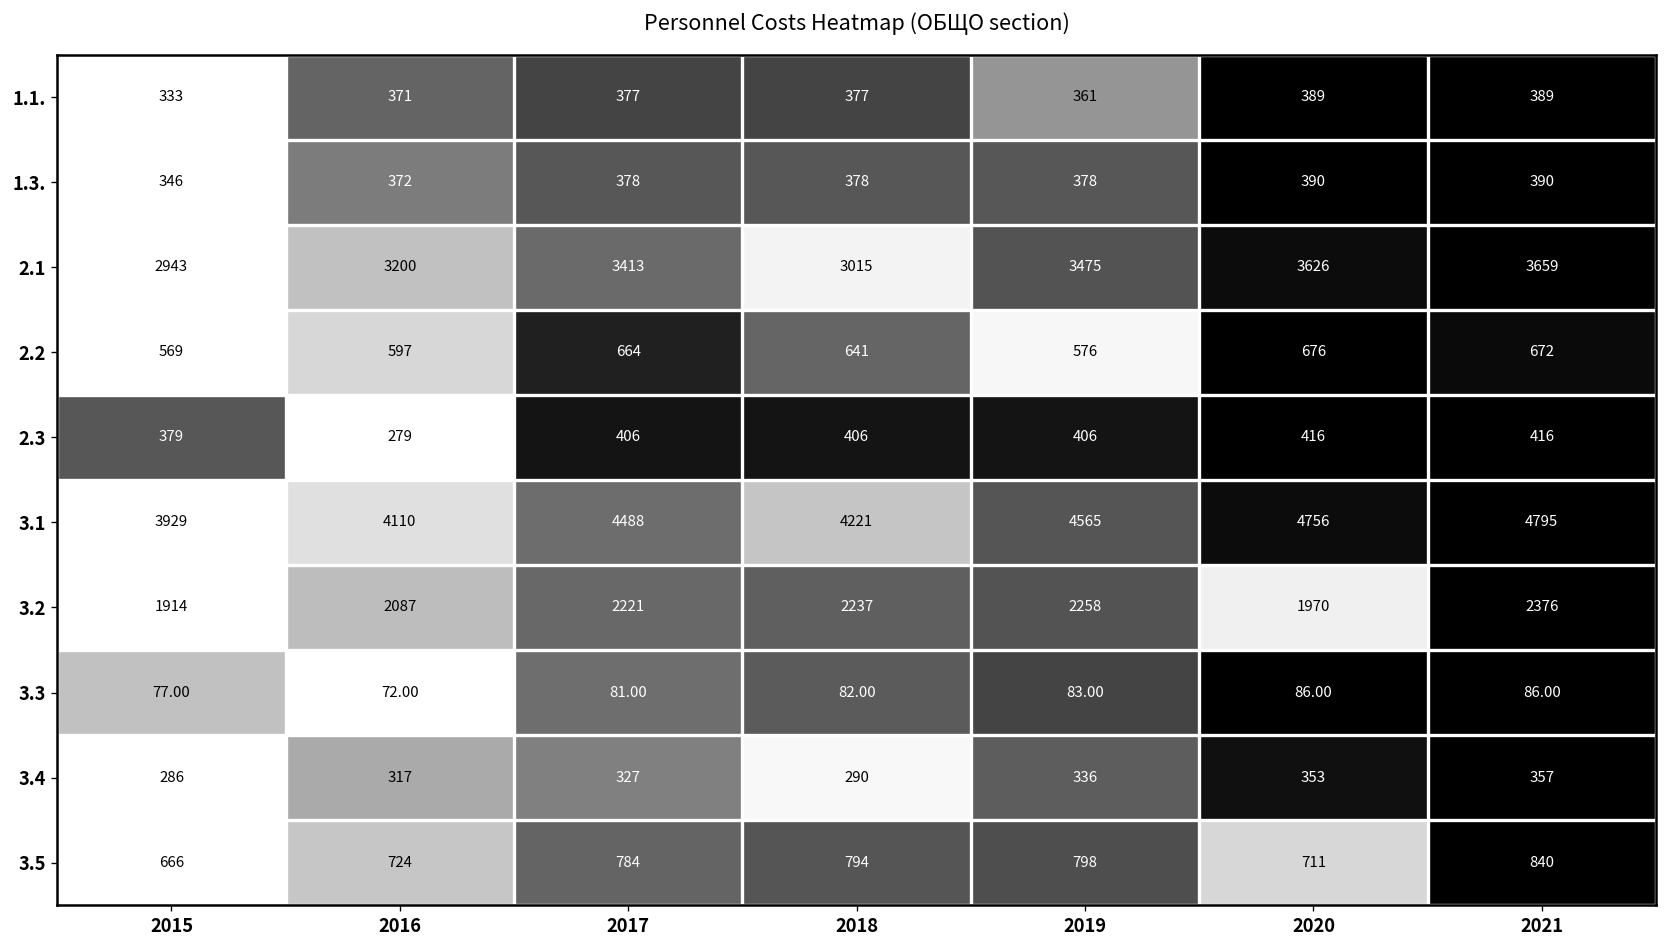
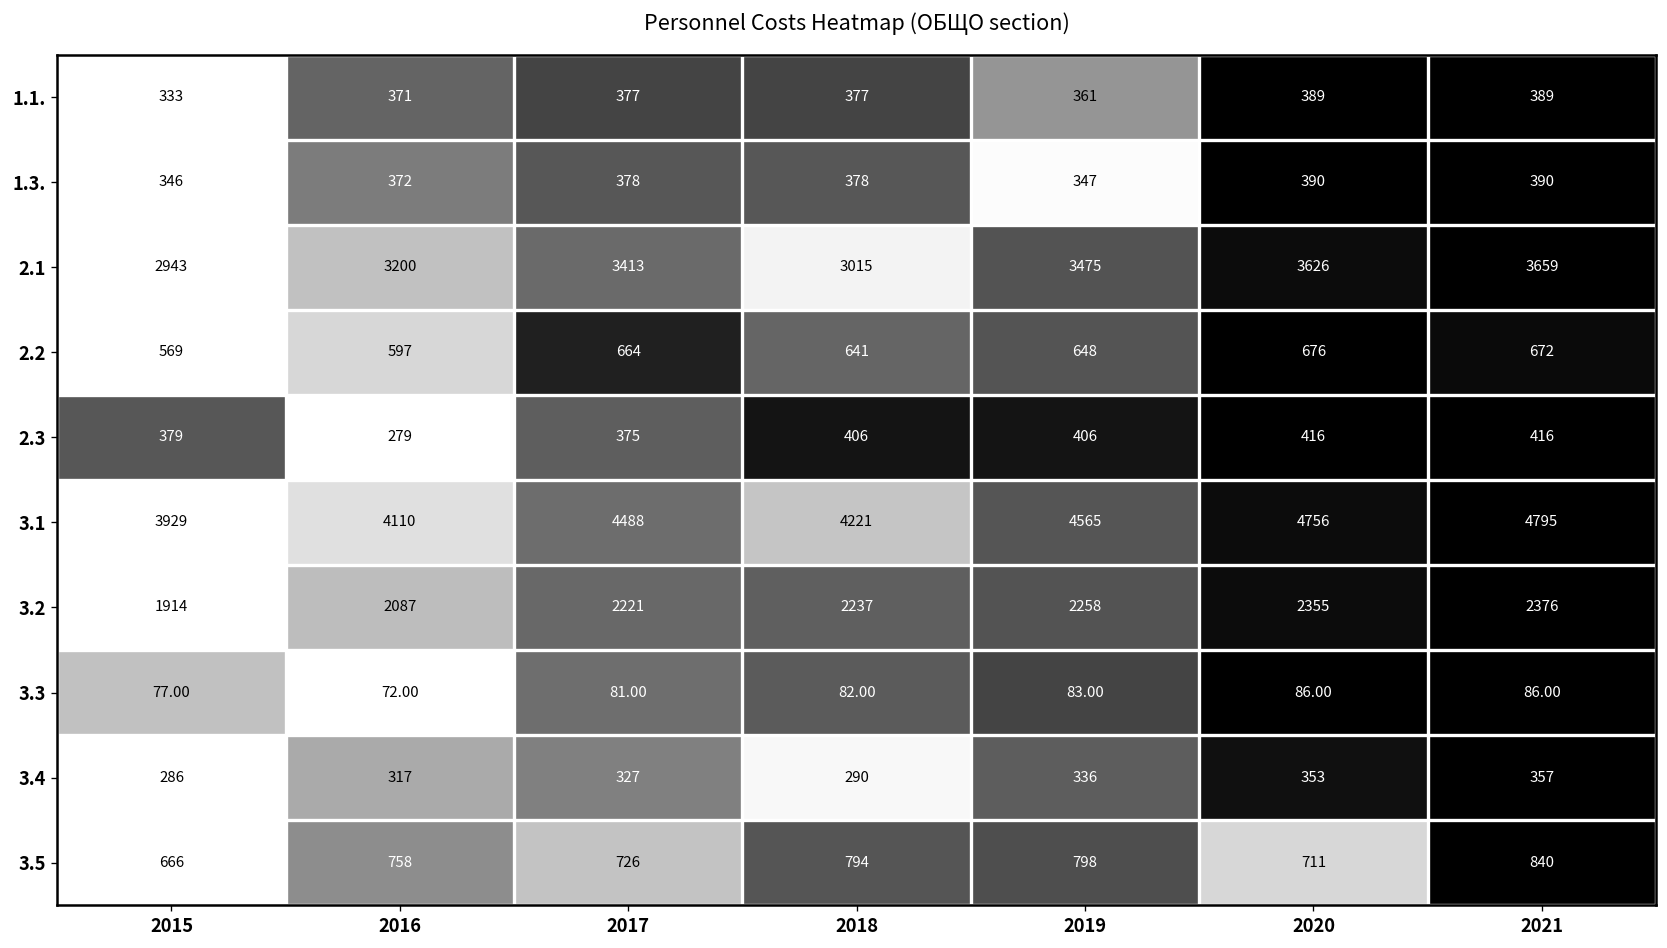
1.3., 2019: 378 -> 347
2.2, 2019: 576 -> 648
2.3, 2017: 406 -> 375
3.2, 2020: 1970 -> 2355
3.5, 2016: 724 -> 758
3.5, 2017: 784 -> 726
